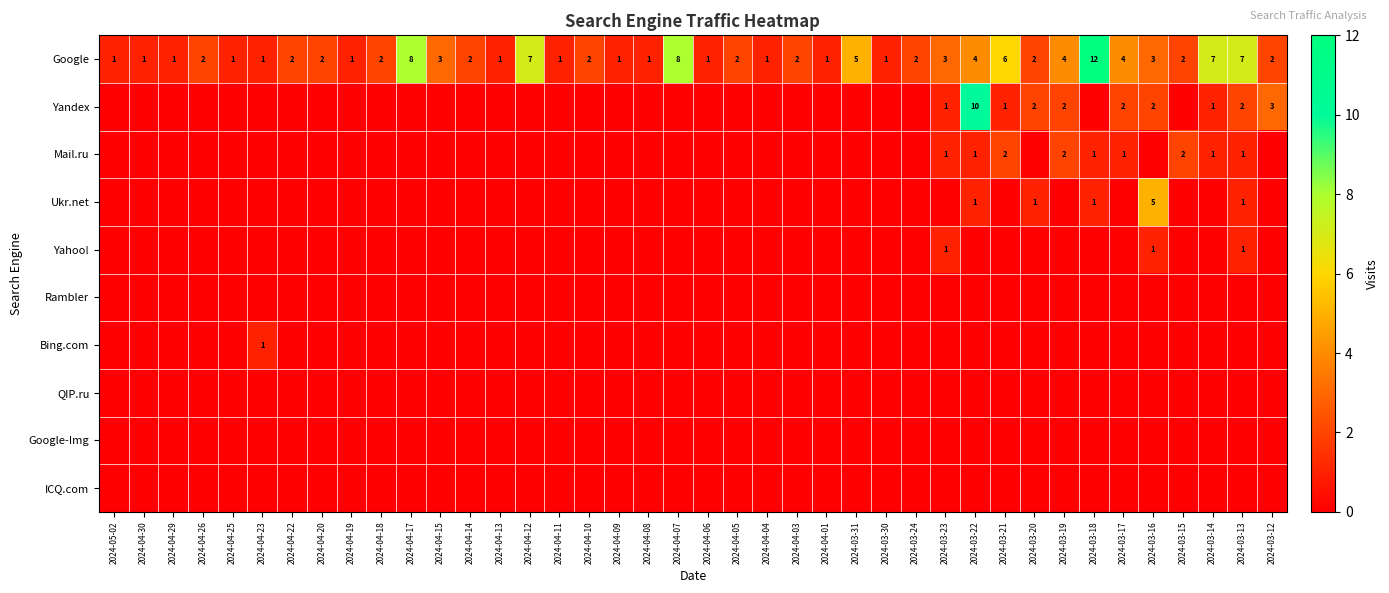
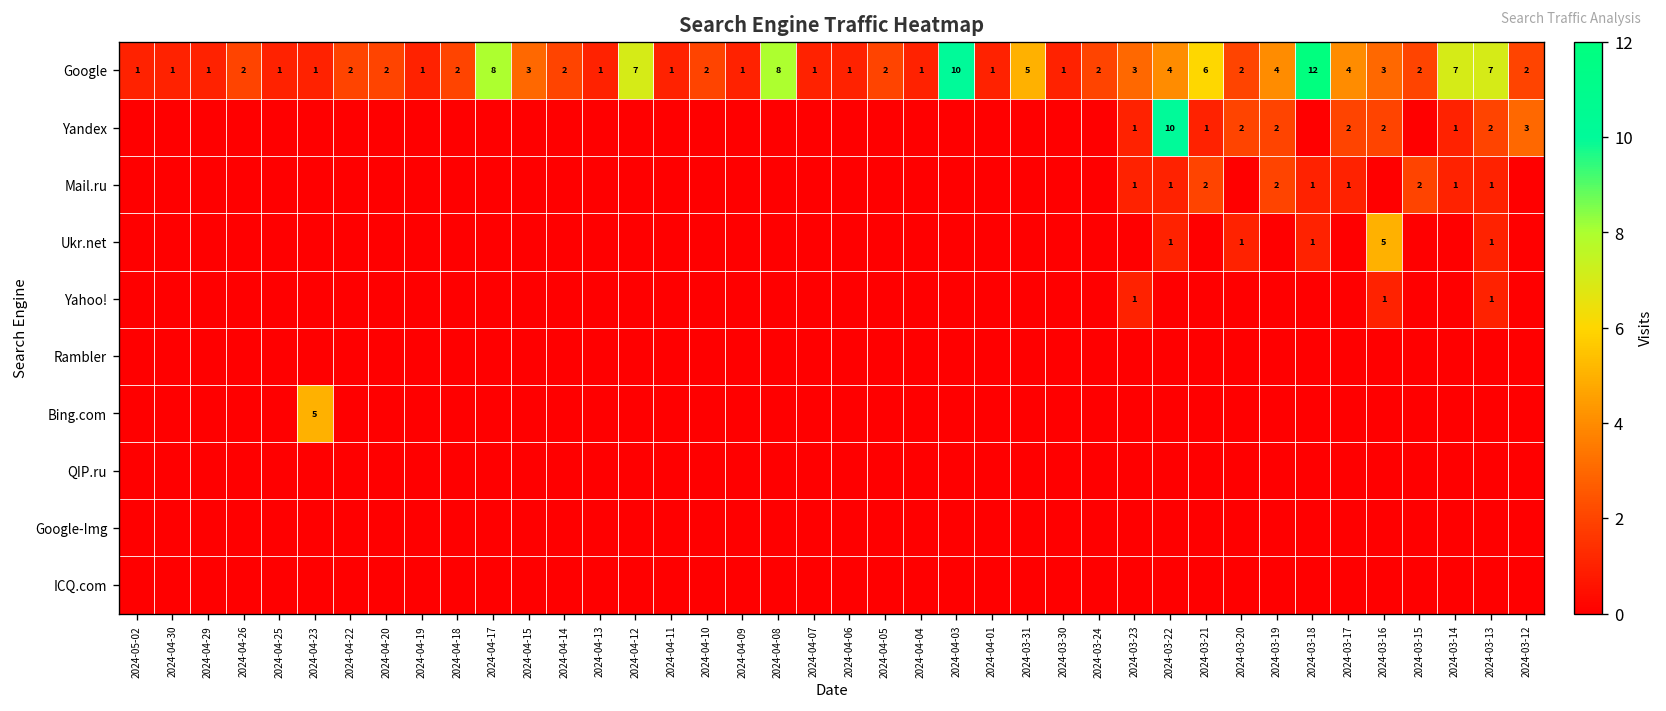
Google, 2024-04-08: 1 -> 8
Google, 2024-04-07: 8 -> 1
Google, 2024-04-03: 2 -> 10
Bing.com, 2024-04-23: 1 -> 5
